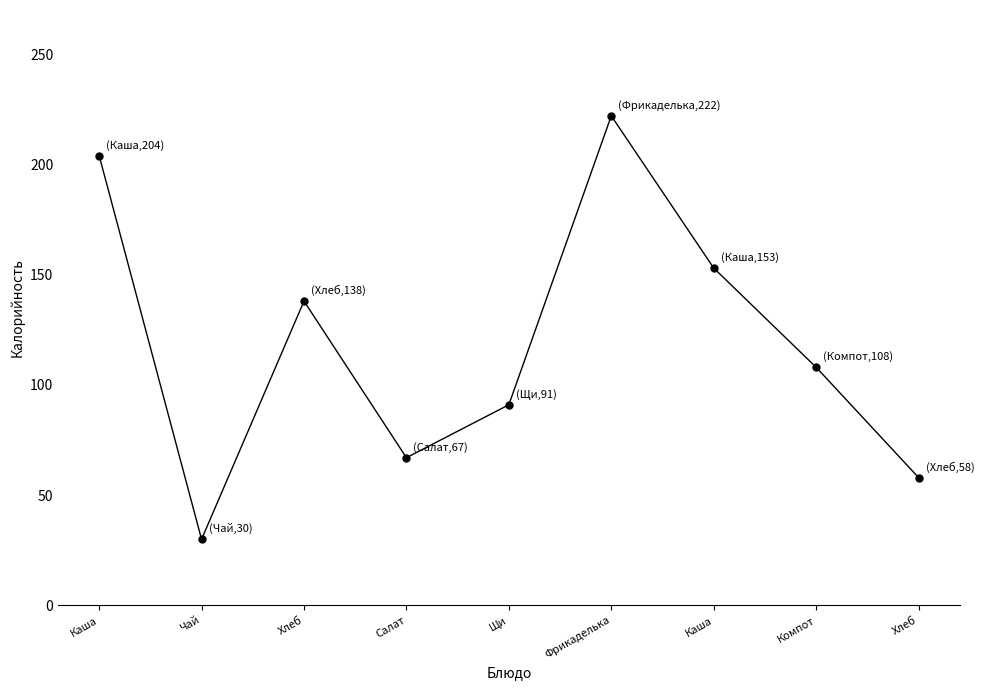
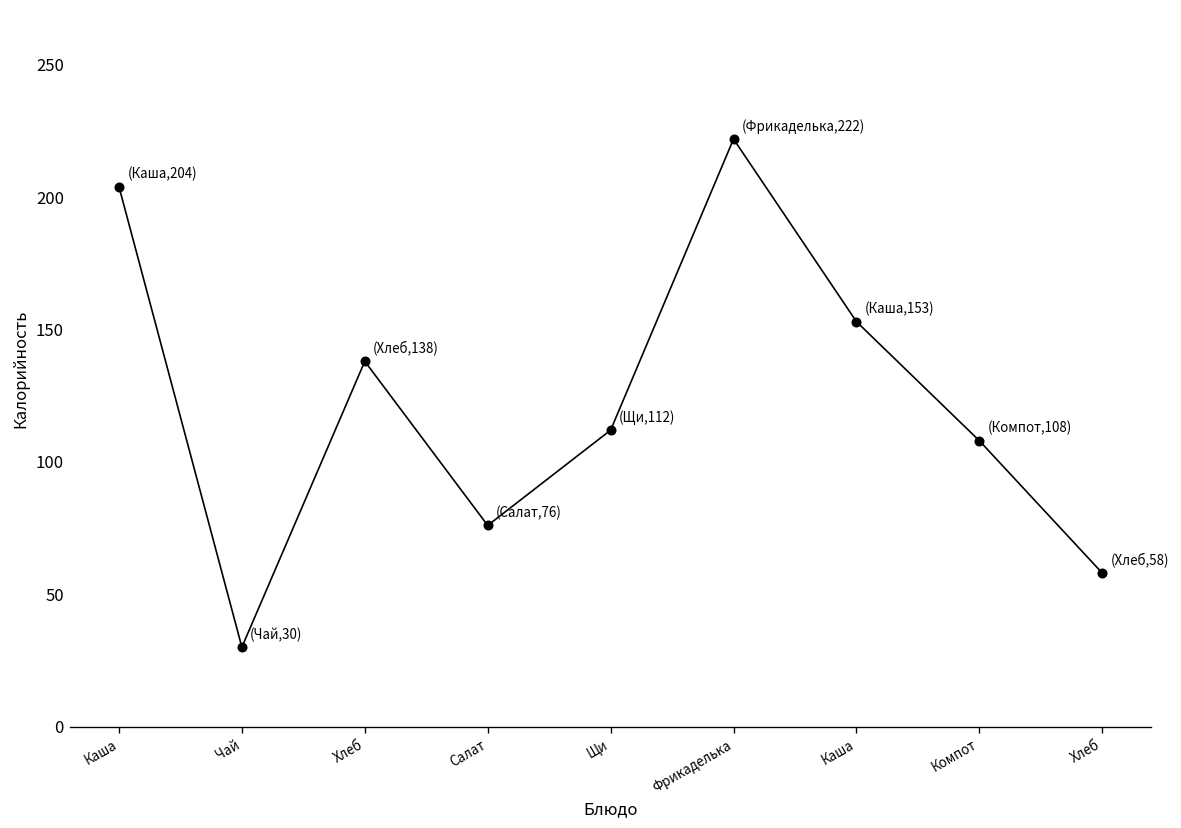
Салат: 67 -> 76
Щи: 91 -> 112
